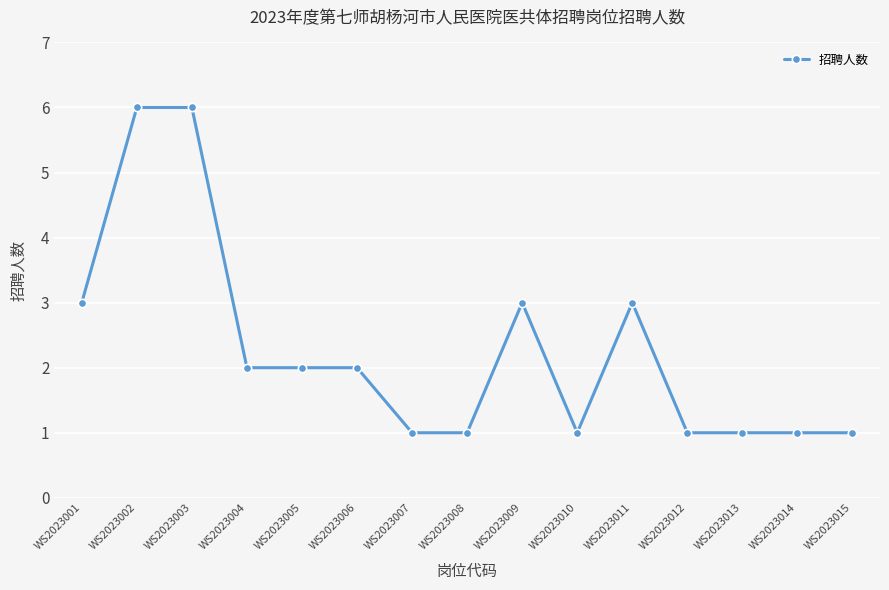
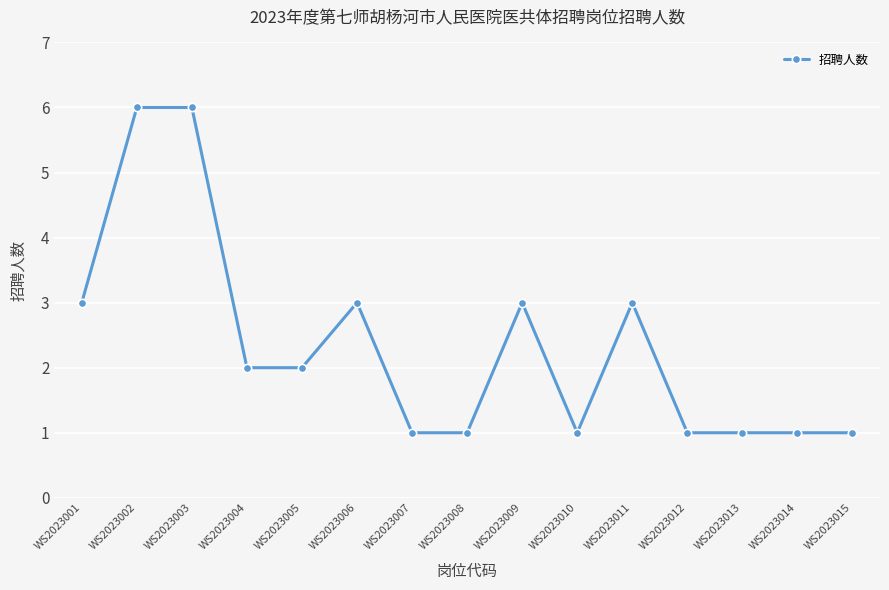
WS2023006: 2 -> 3
